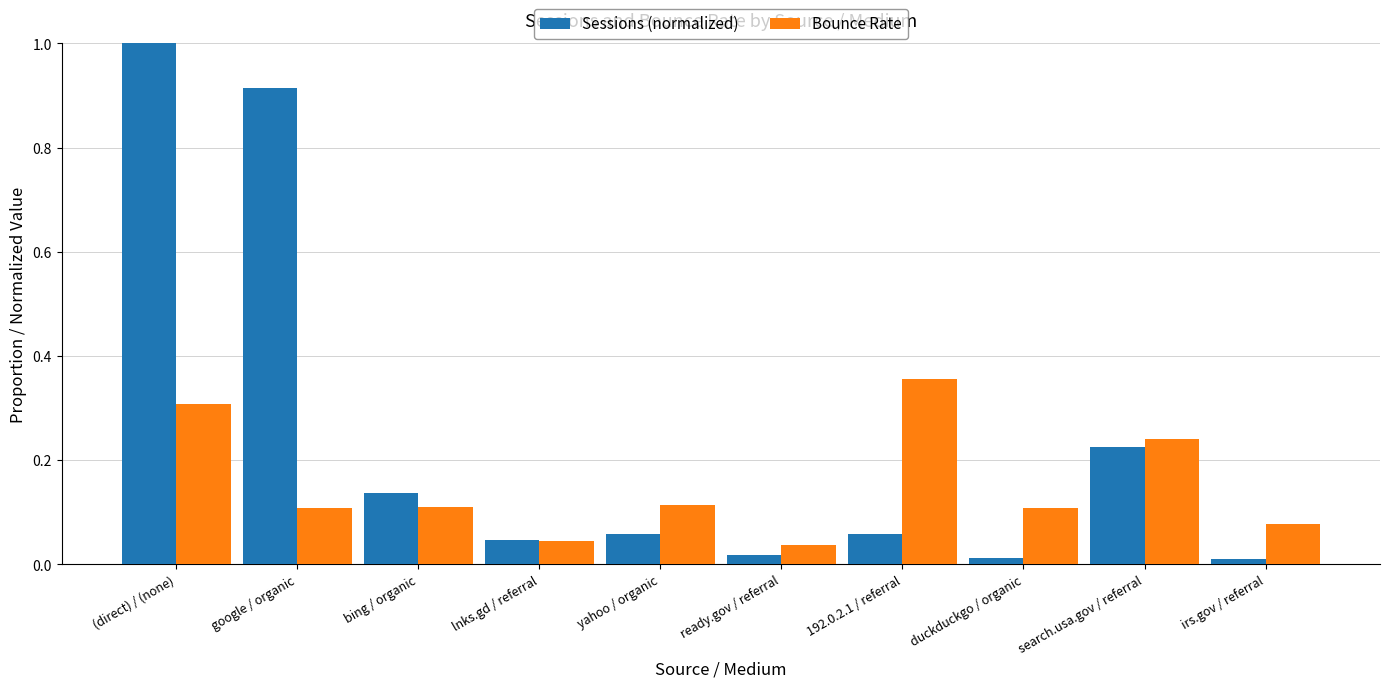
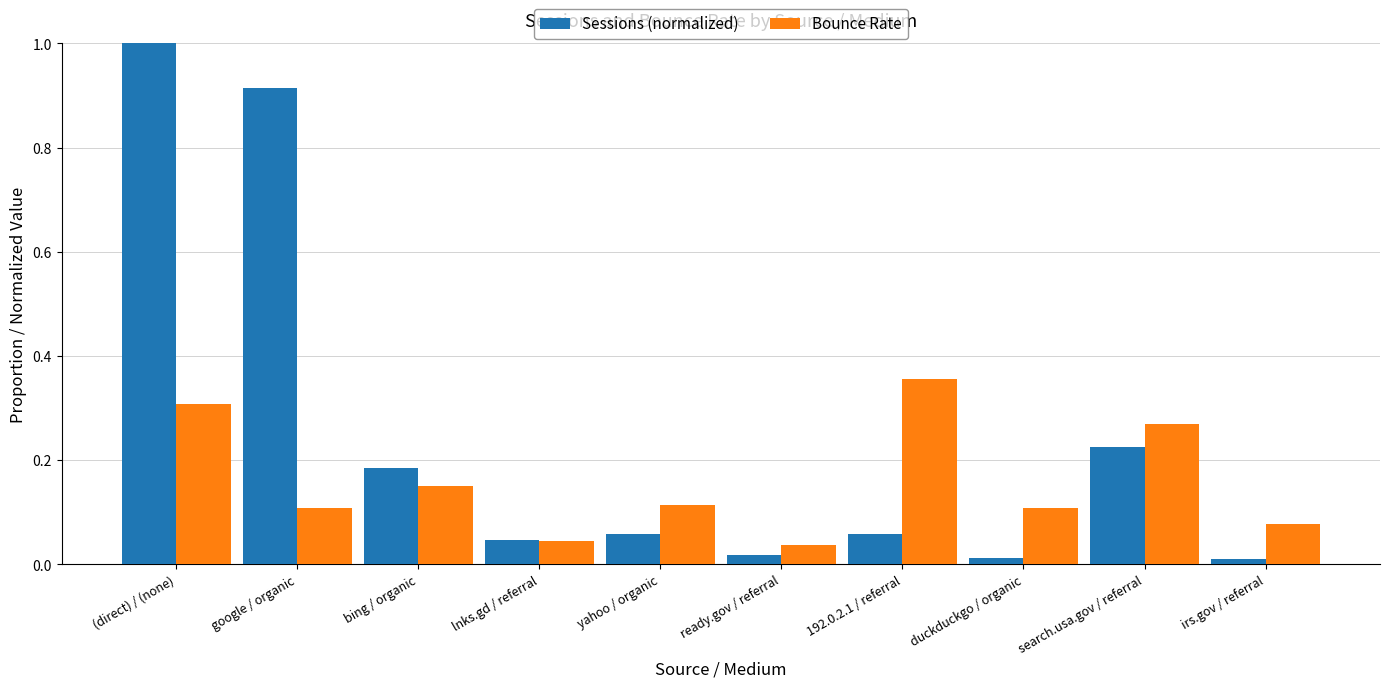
Sessions (normalized), bing / organic: 0.14 -> 0.19
Bounce Rate, bing / organic: 0.11 -> 0.15
Bounce Rate, search.usa.gov / referral: 0.24 -> 0.27
